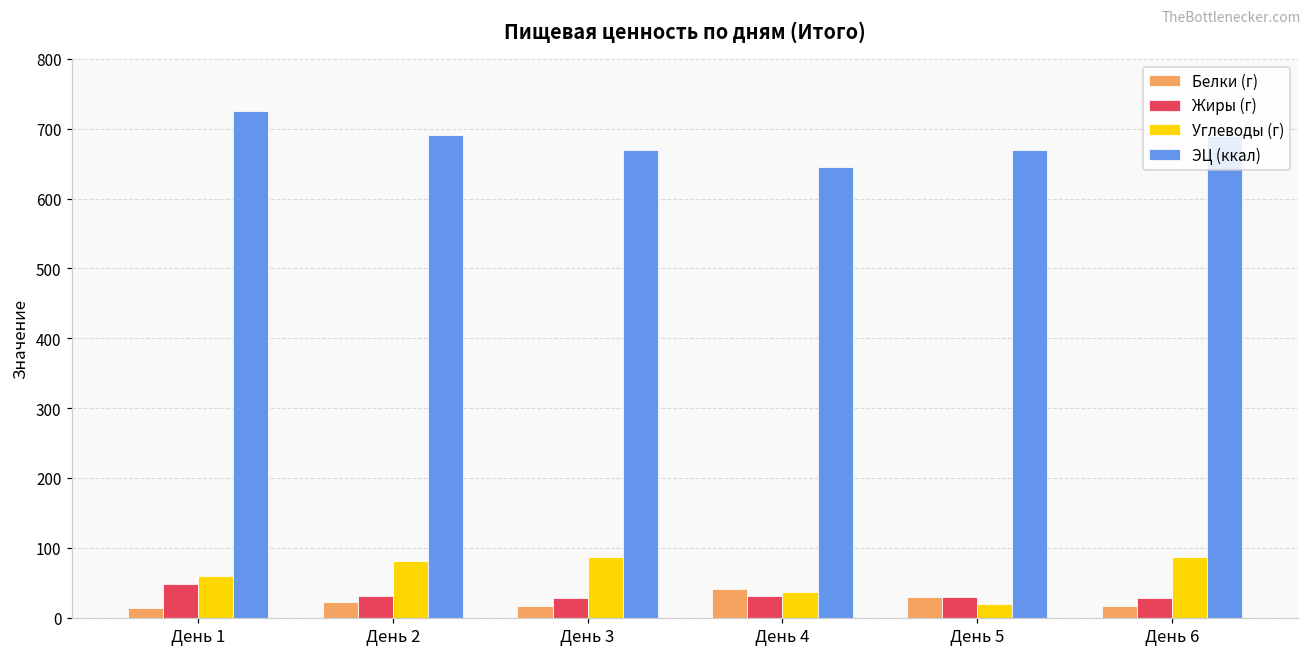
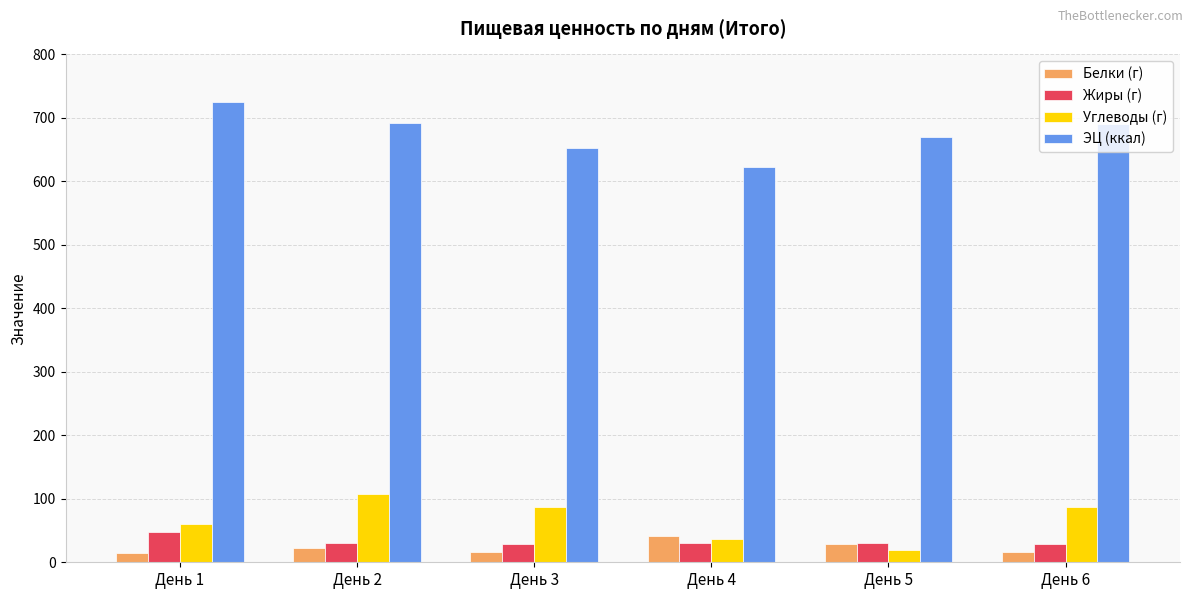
Углеводы (г), День 2: 80 -> 110
ЭЦ (ккал), День 3: 670 -> 650
ЭЦ (ккал), День 4: 650 -> 620
